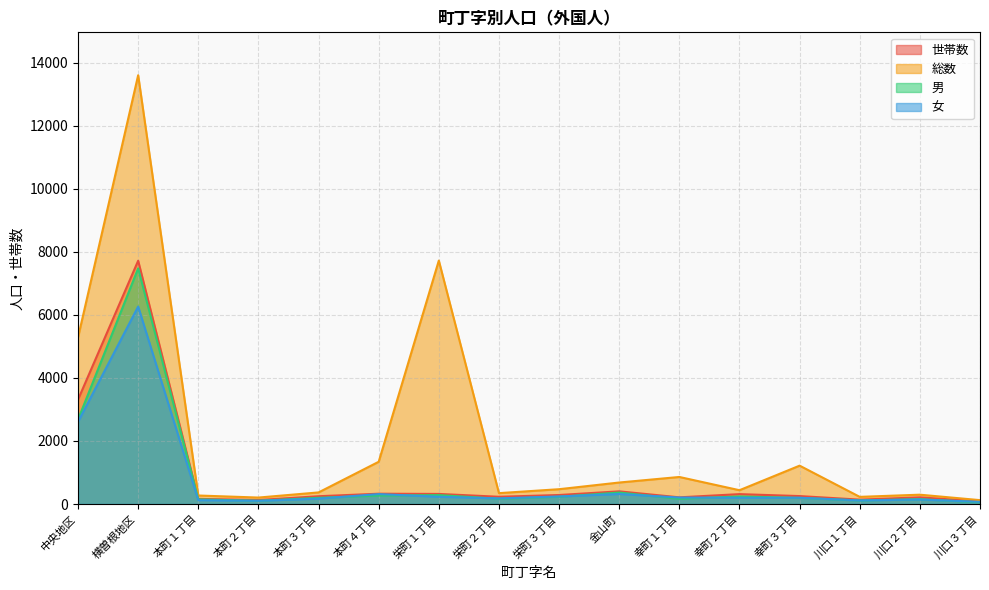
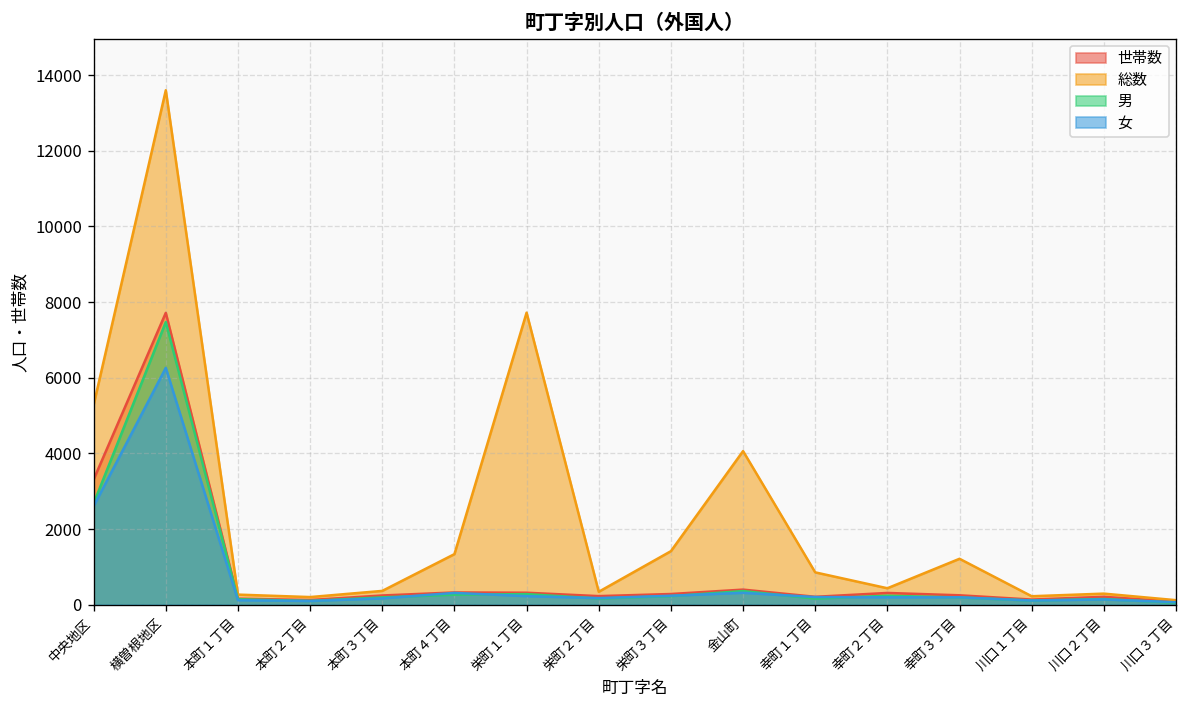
総数, 栄町３丁目: 500 -> 1400
総数, 金山町: 700 -> 4100
